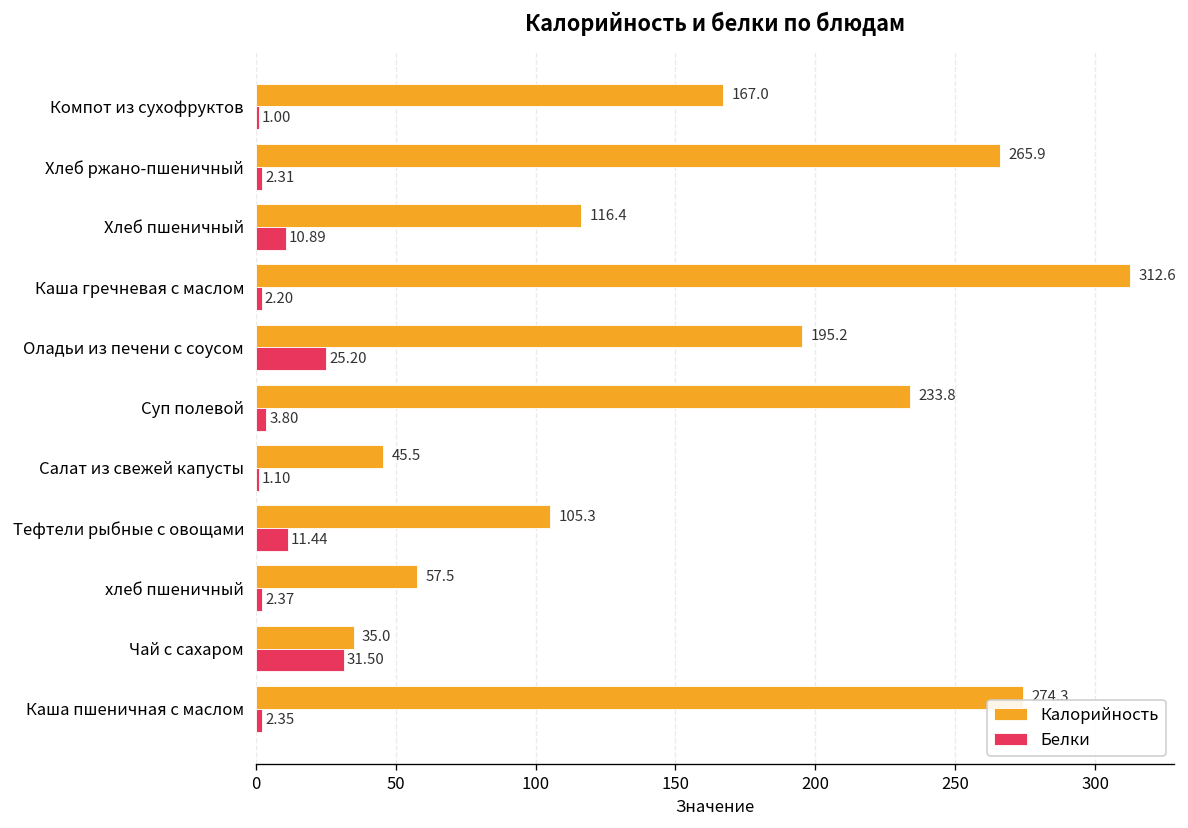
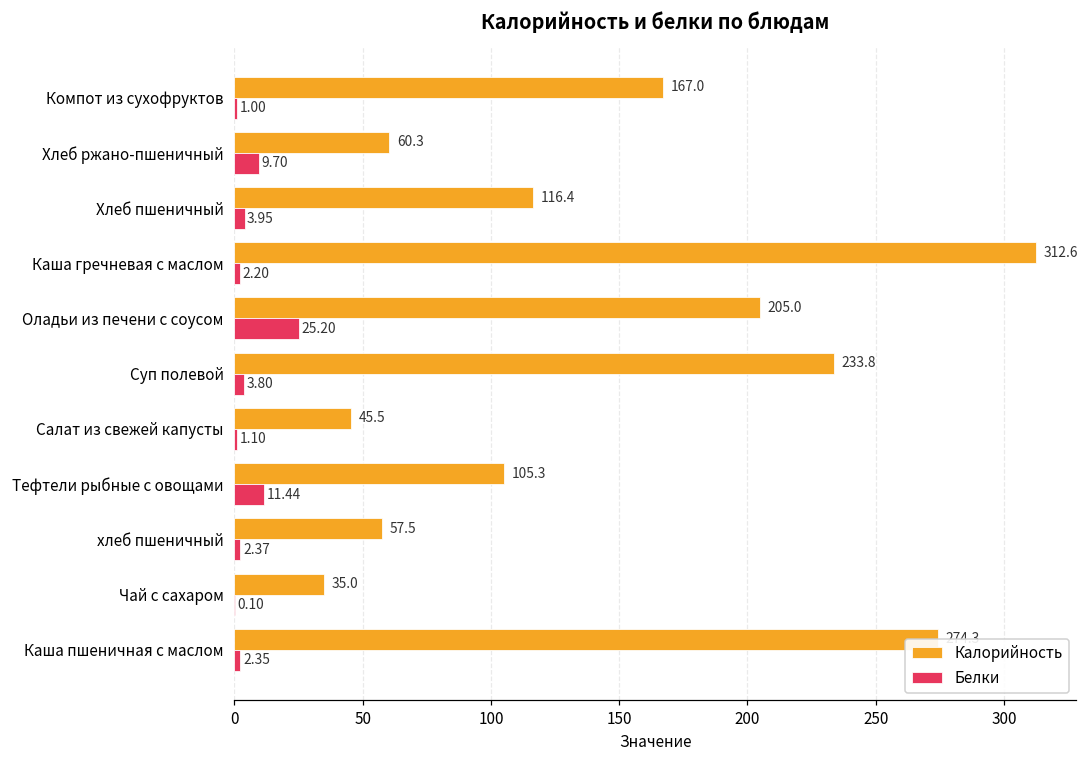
Калорийность, Хлеб ржано-пшеничный: 265.9 -> 60.3
Белки, Хлеб ржано-пшеничный: 2.31 -> 9.70
Белки, Хлеб пшеничный: 10.89 -> 3.95
Калорийность, Оладьи из печени с соусом: 195.2 -> 205.0
Белки, Чай с сахаром: 31.50 -> 0.10
